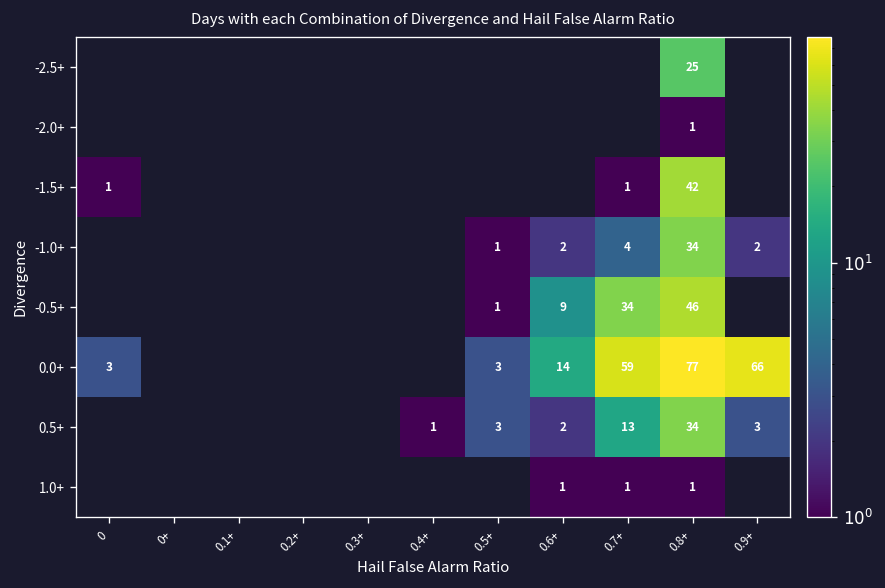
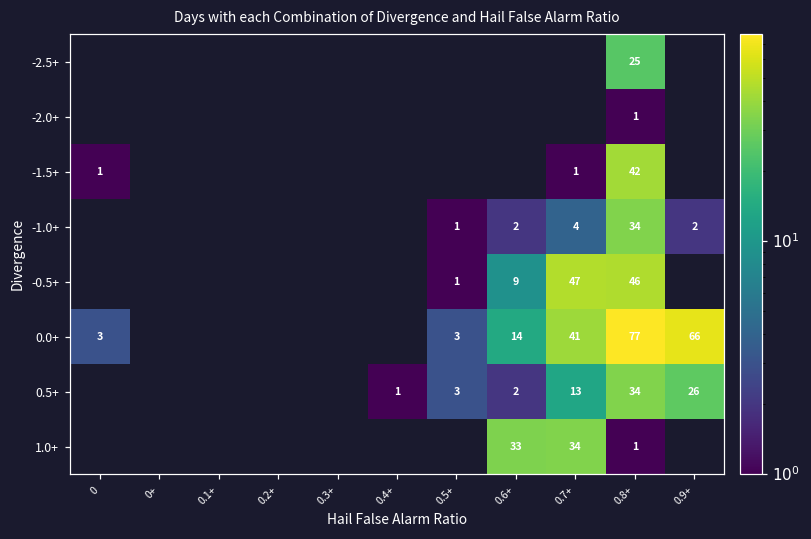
-0.5+, 0.7+: 34 -> 47
0.0+, 0.7+: 59 -> 41
0.5+, 0.9+: 3 -> 26
1.0+, 0.6+: 1 -> 33
1.0+, 0.7+: 1 -> 34
